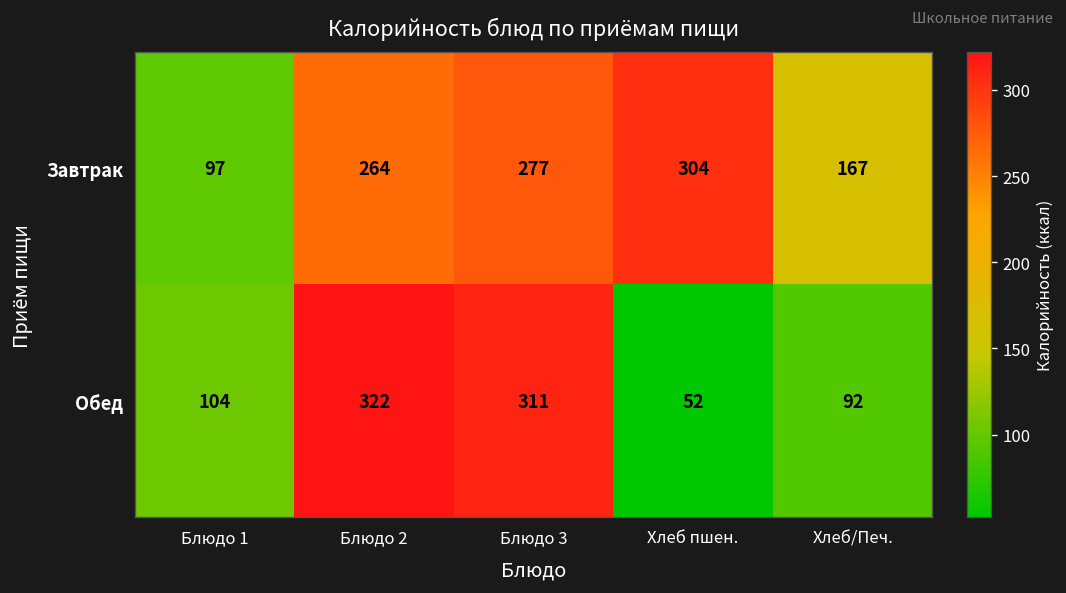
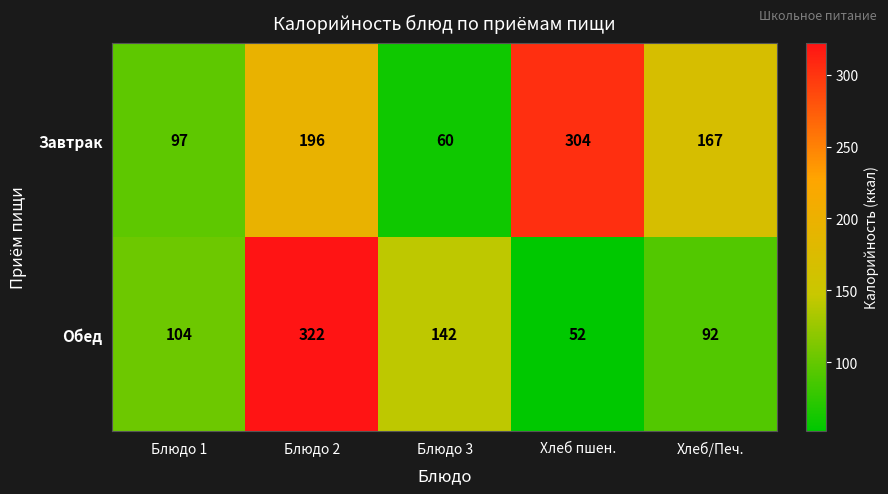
Завтрак, Блюдо 2: 264 -> 196
Завтрак, Блюдо 3: 277 -> 60
Обед, Блюдо 3: 311 -> 142
